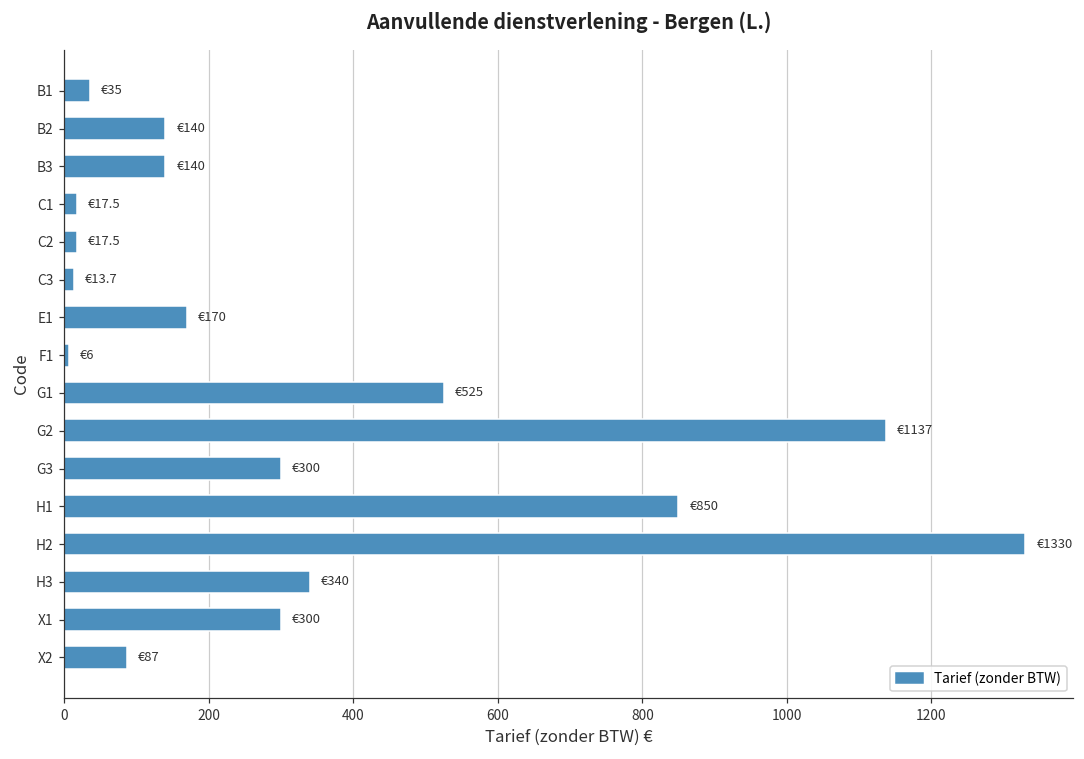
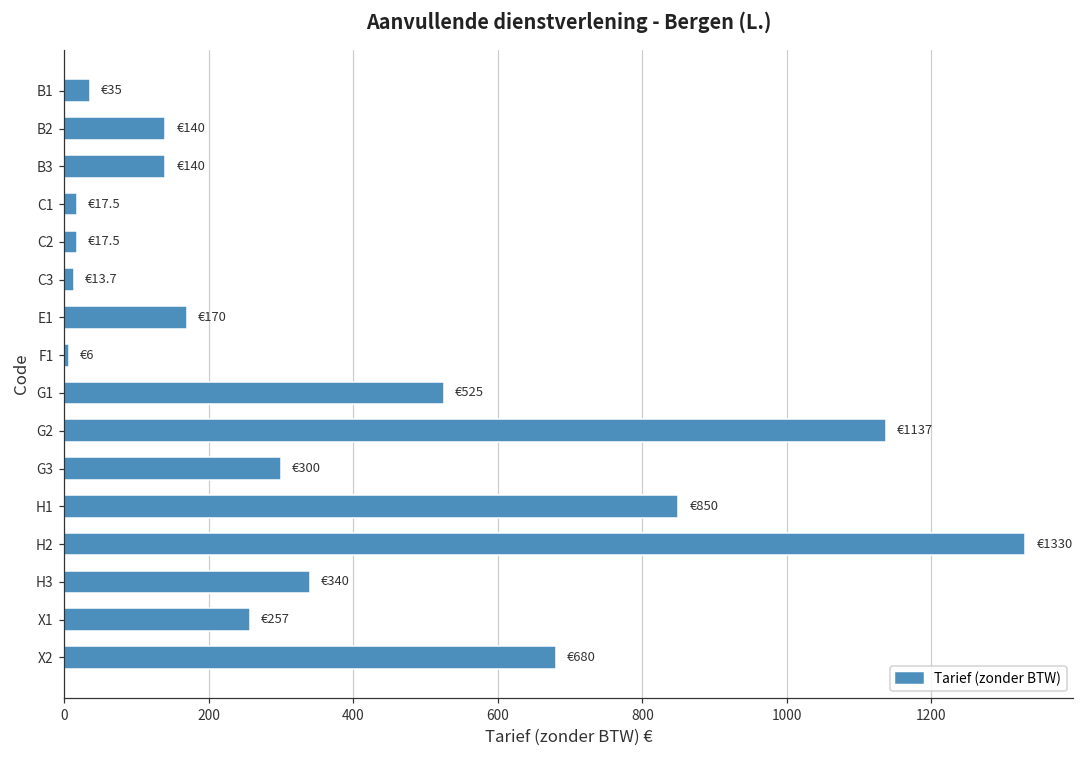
X1: €300 -> €257
X2: €87 -> €680
